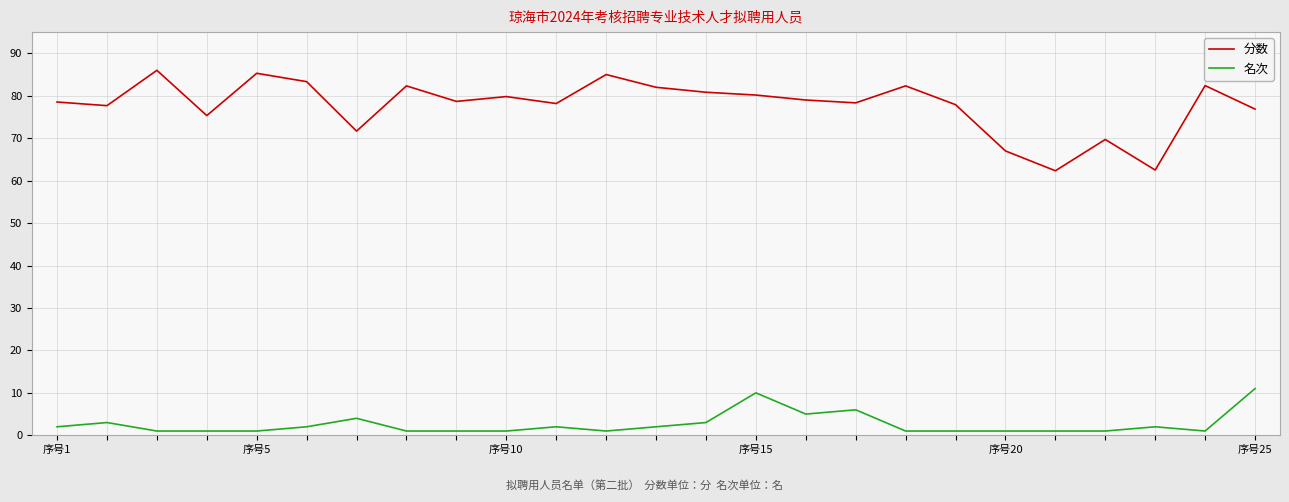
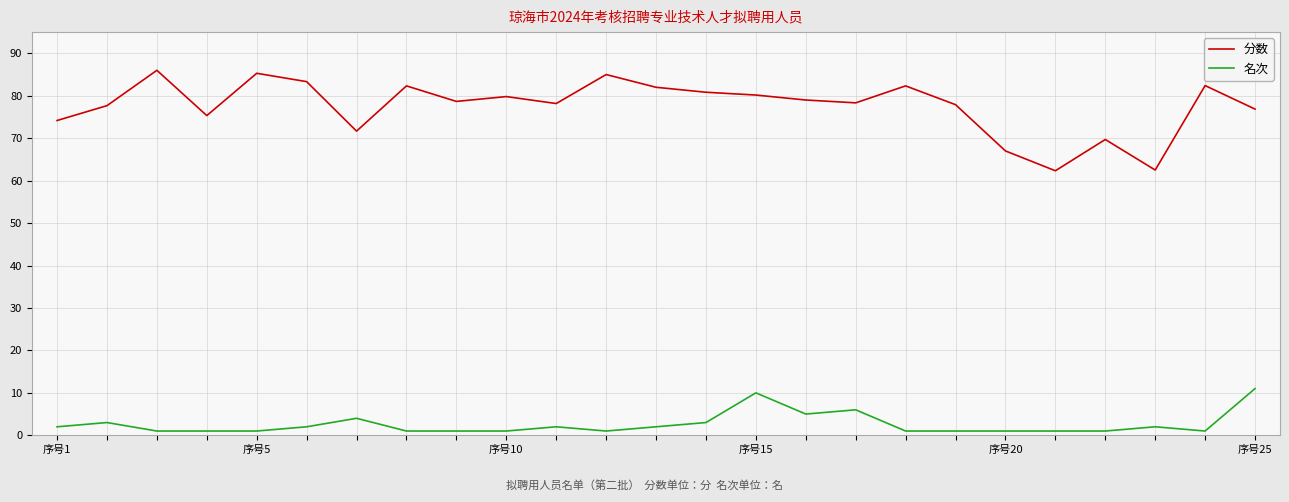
分数, 序号1: 79 -> 74
